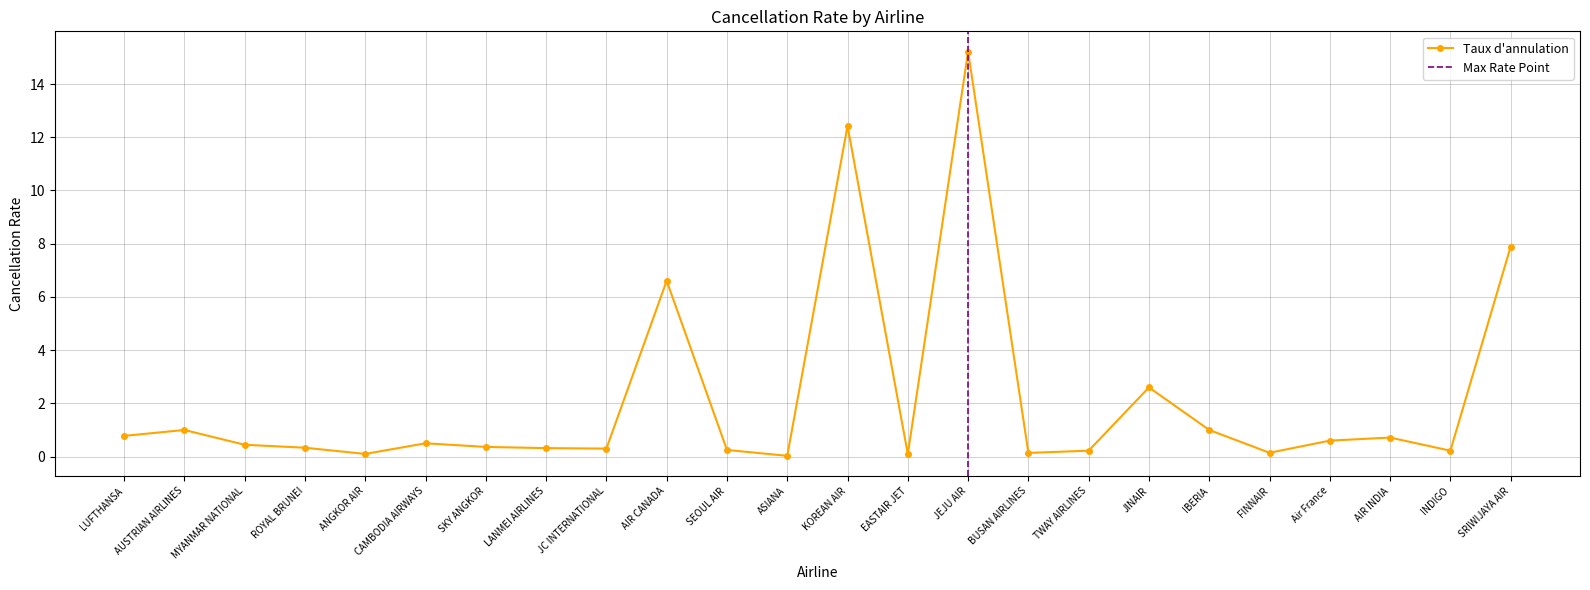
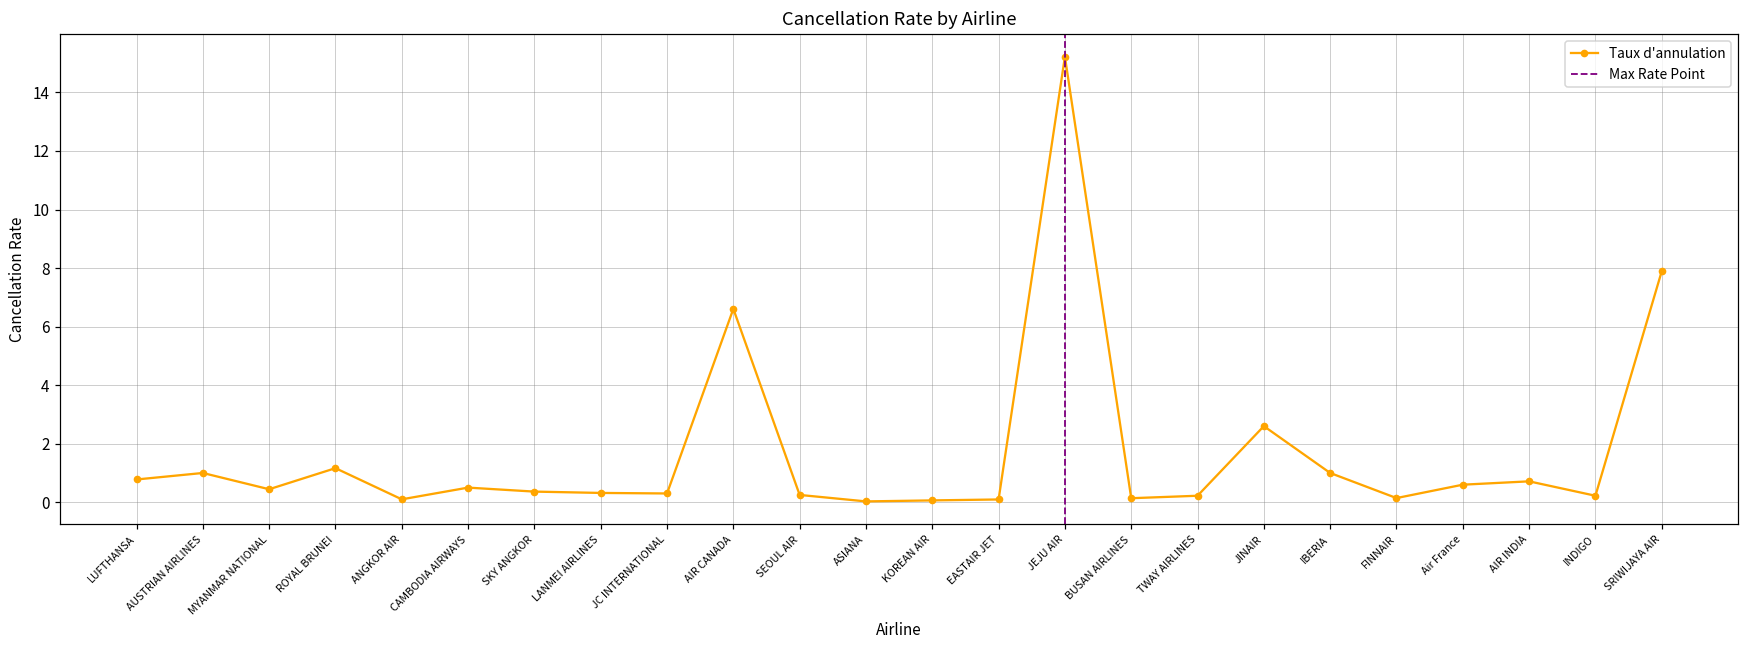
ROYAL BRUNEI: 0.3 -> 1.2
KOREAN AIR: 12.4 -> 0.1
